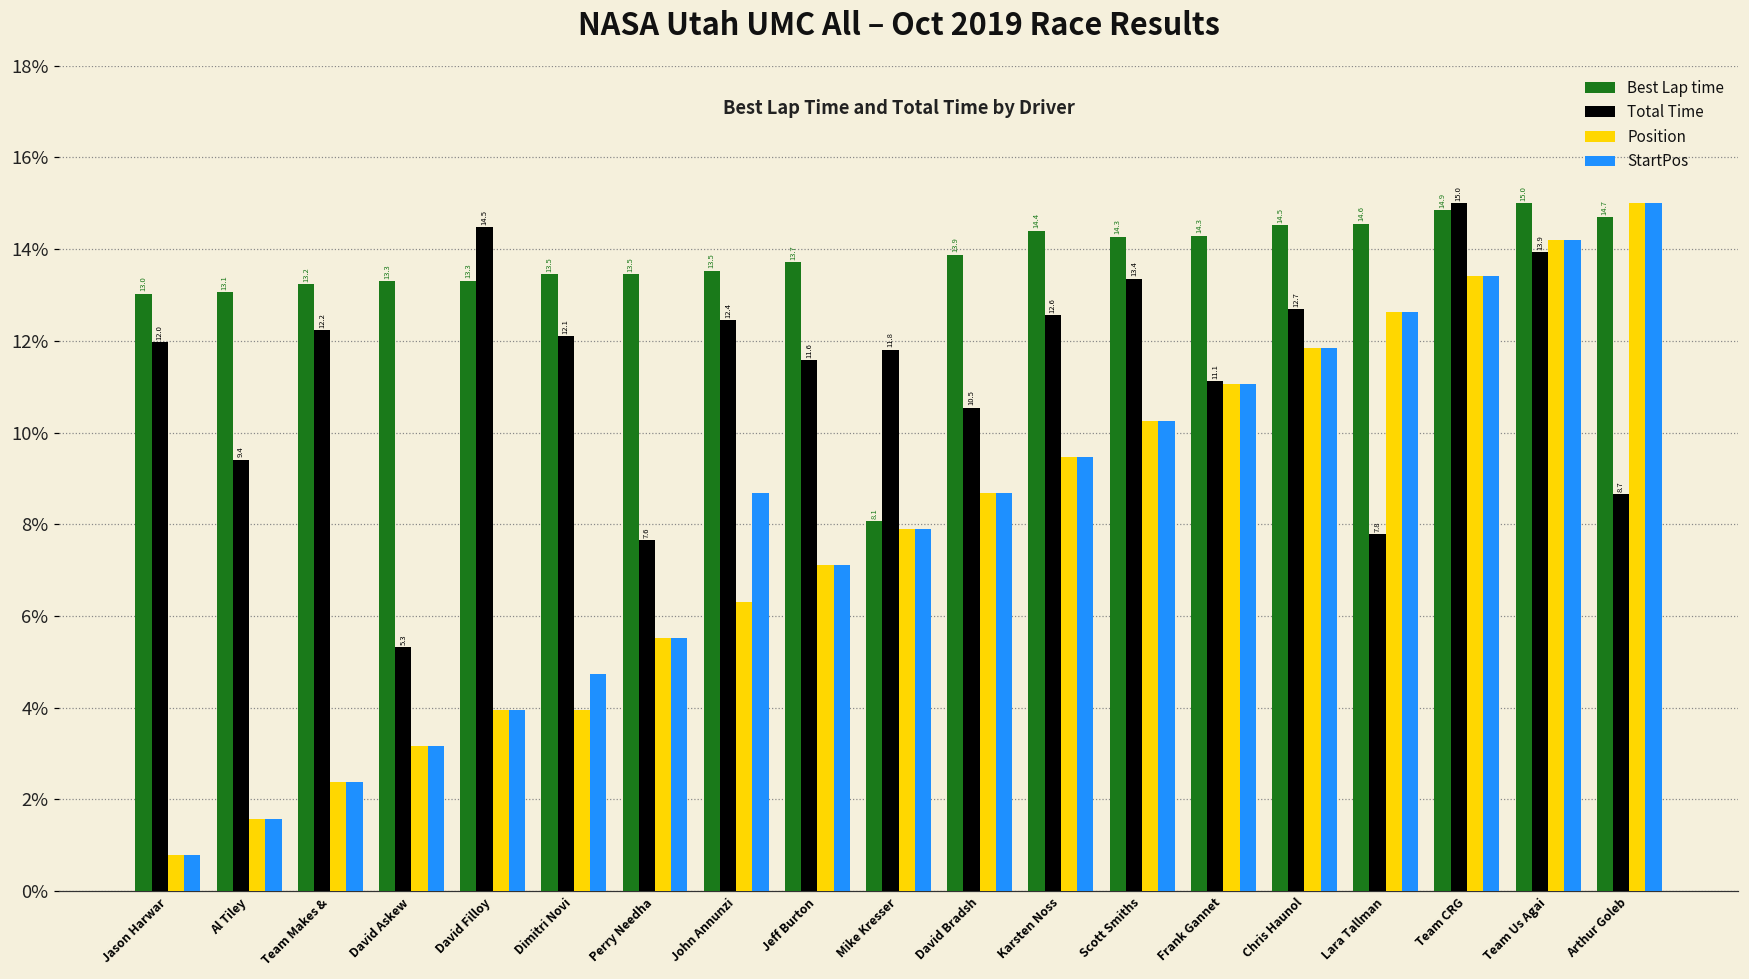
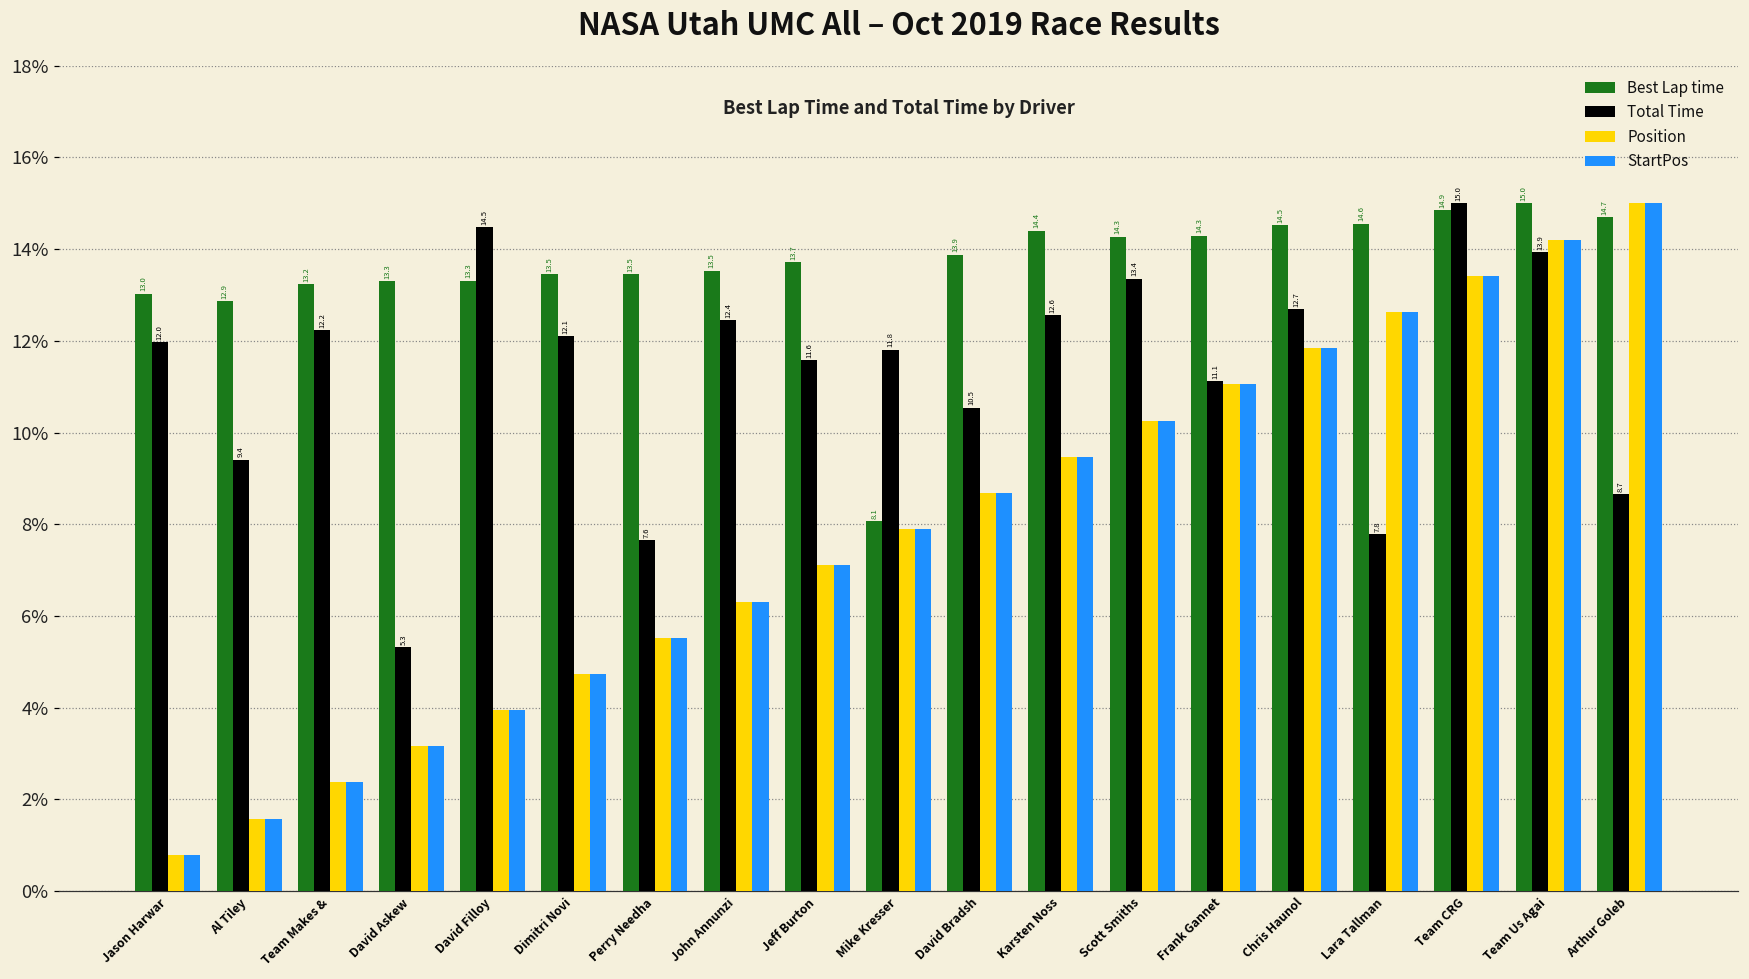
Best Lap time, Al Tiley: 13.1 -> 12.9
Position, Dimitri Novi: 3.9% -> 4.7%
StartPos, John Annunzi: 8.7% -> 6.3%
